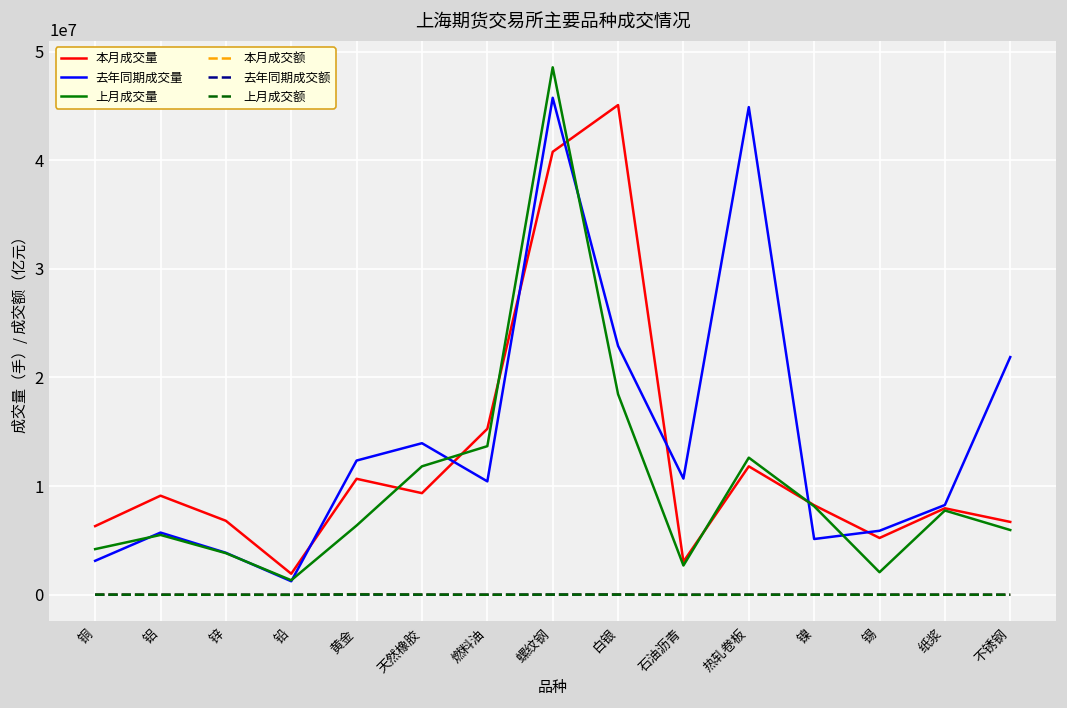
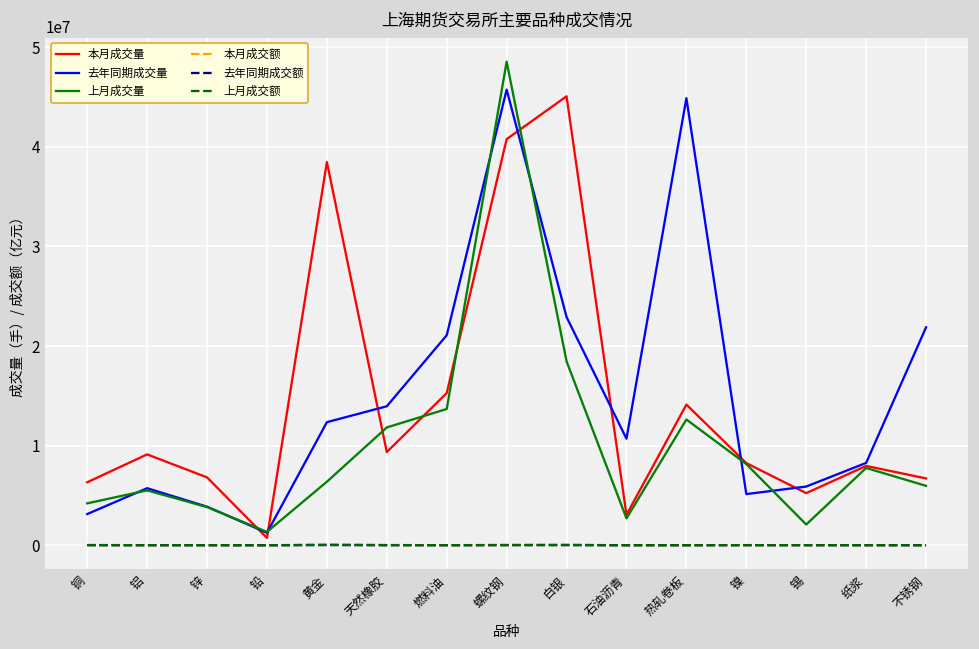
本月成交量, 铅: 2000000 -> 1000000
本月成交量, 黄金: 11000000 -> 38000000
去年同期成交量, 燃料油: 10000000 -> 21000000
本月成交量, 热轧卷板: 12000000 -> 14000000
